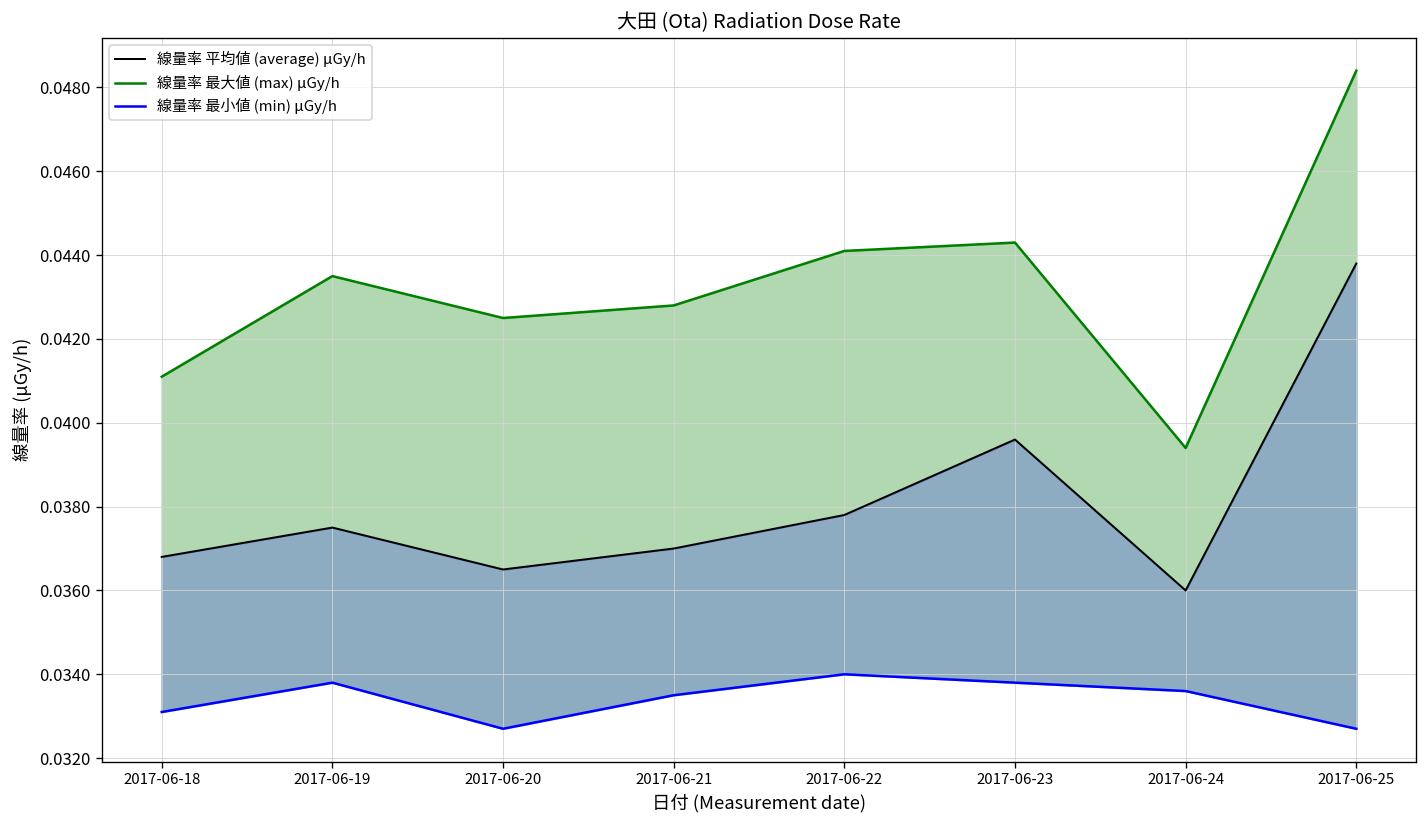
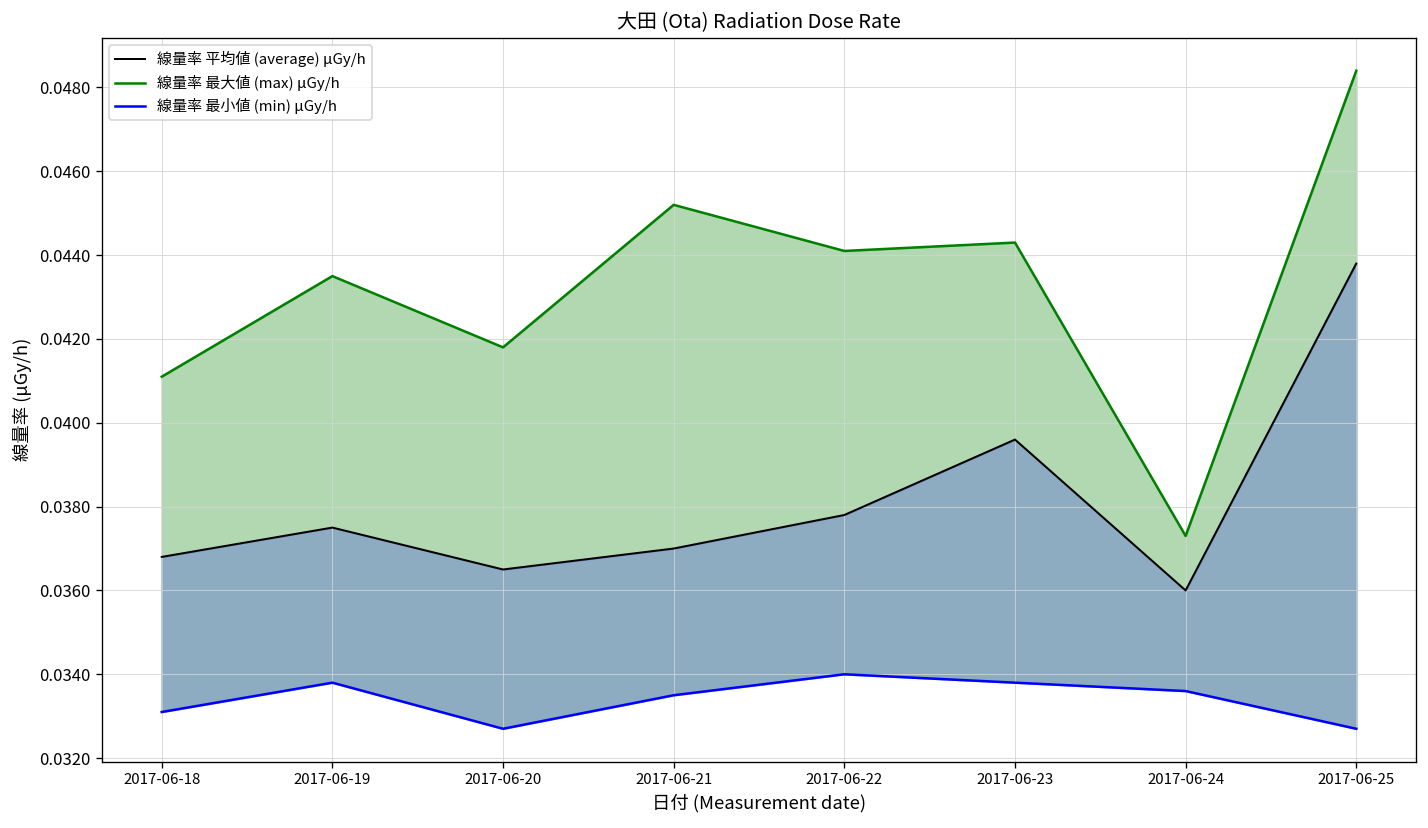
線量率 最大値 (max) μGy/h, 2017-06-20: 0.0425 -> 0.0418
線量率 最大値 (max) μGy/h, 2017-06-21: 0.0428 -> 0.0452
線量率 最大値 (max) μGy/h, 2017-06-24: 0.0394 -> 0.0373
